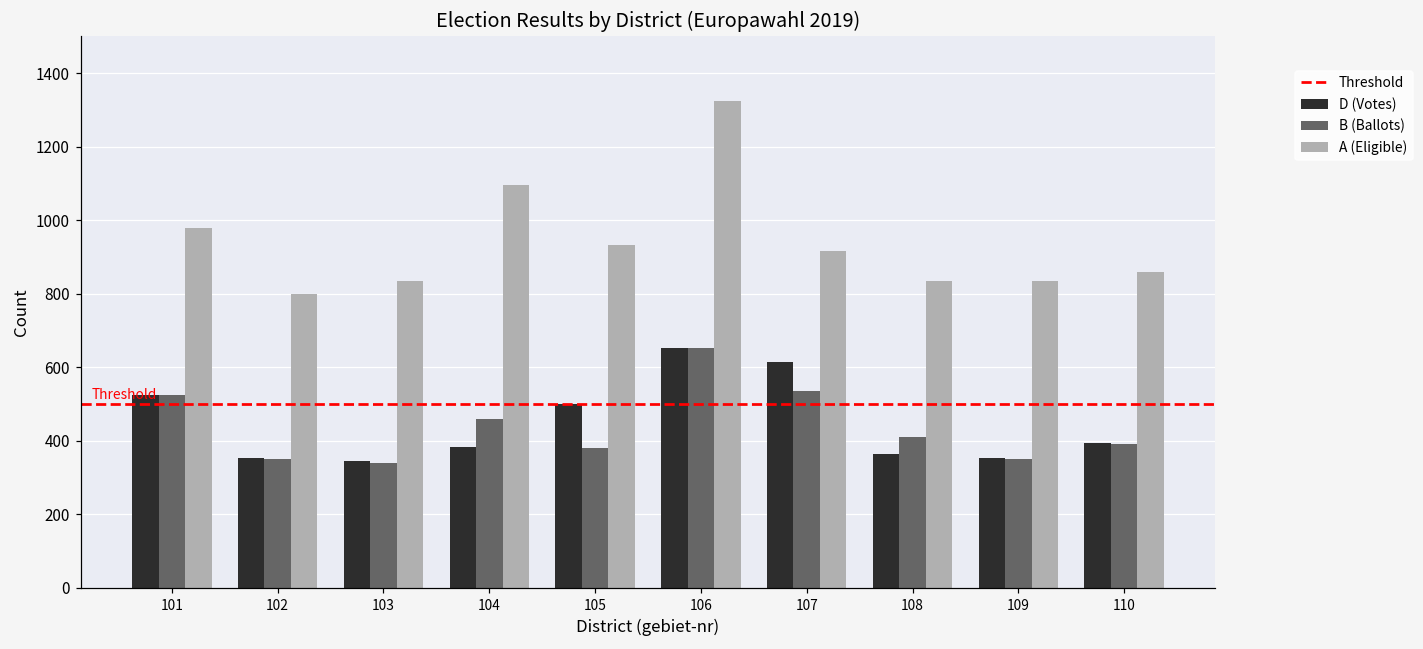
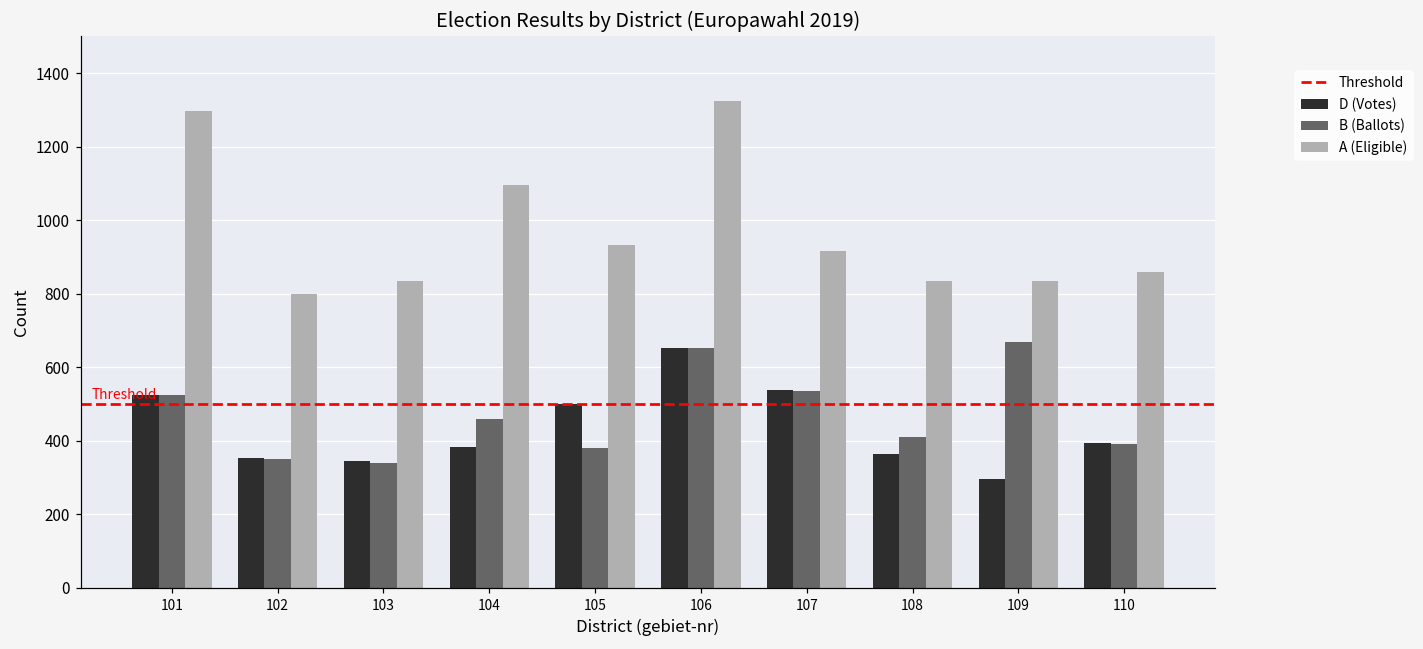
A (Eligible), 101: 980 -> 1300
D (Votes), 107: 610 -> 540
D (Votes), 109: 350 -> 300
B (Ballots), 109: 350 -> 670
